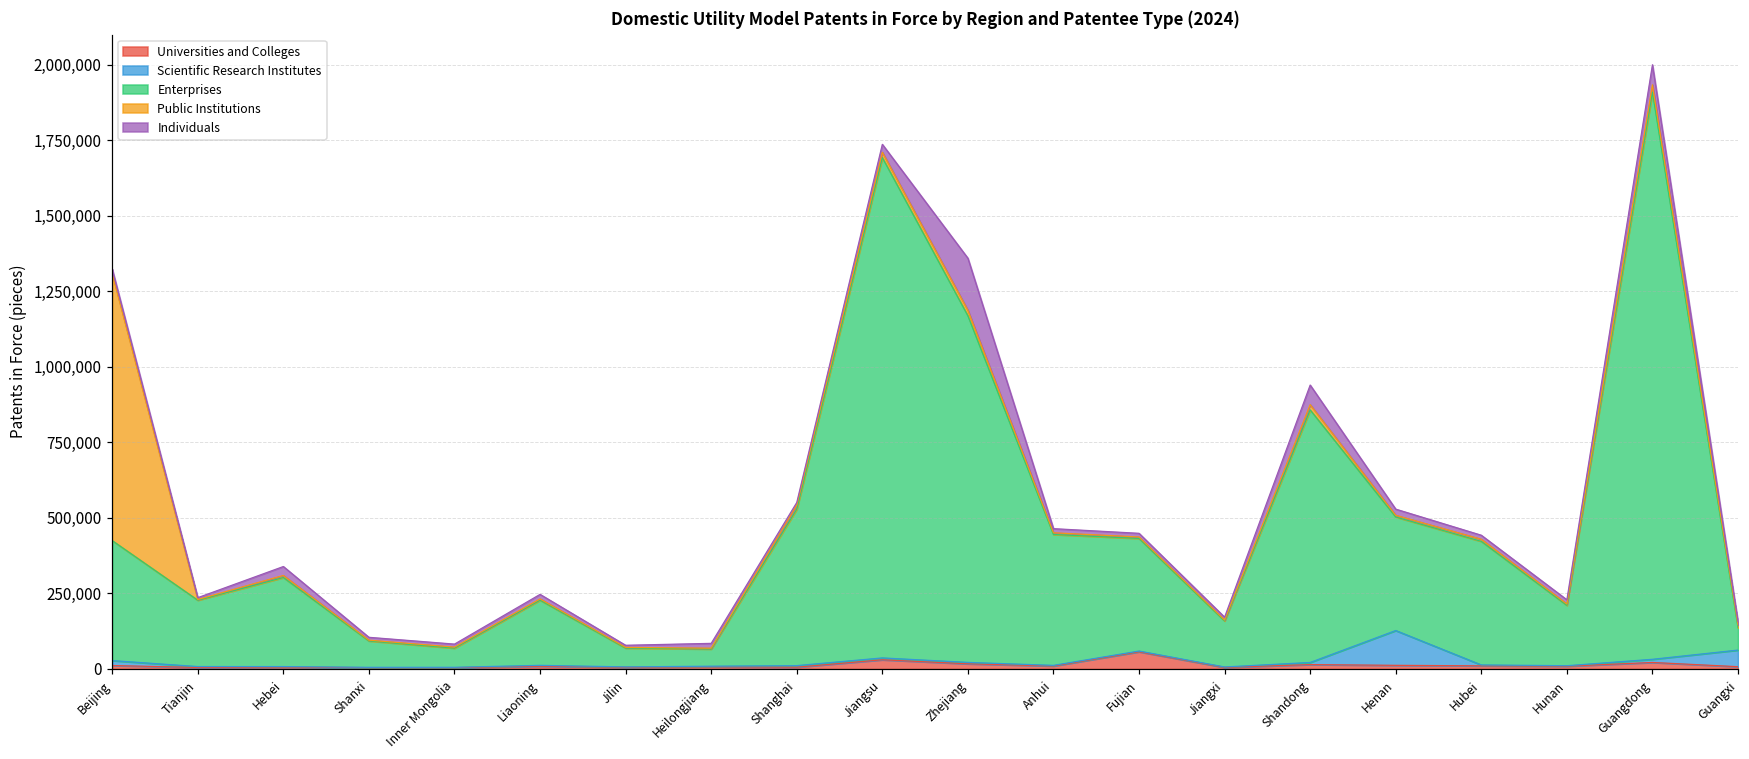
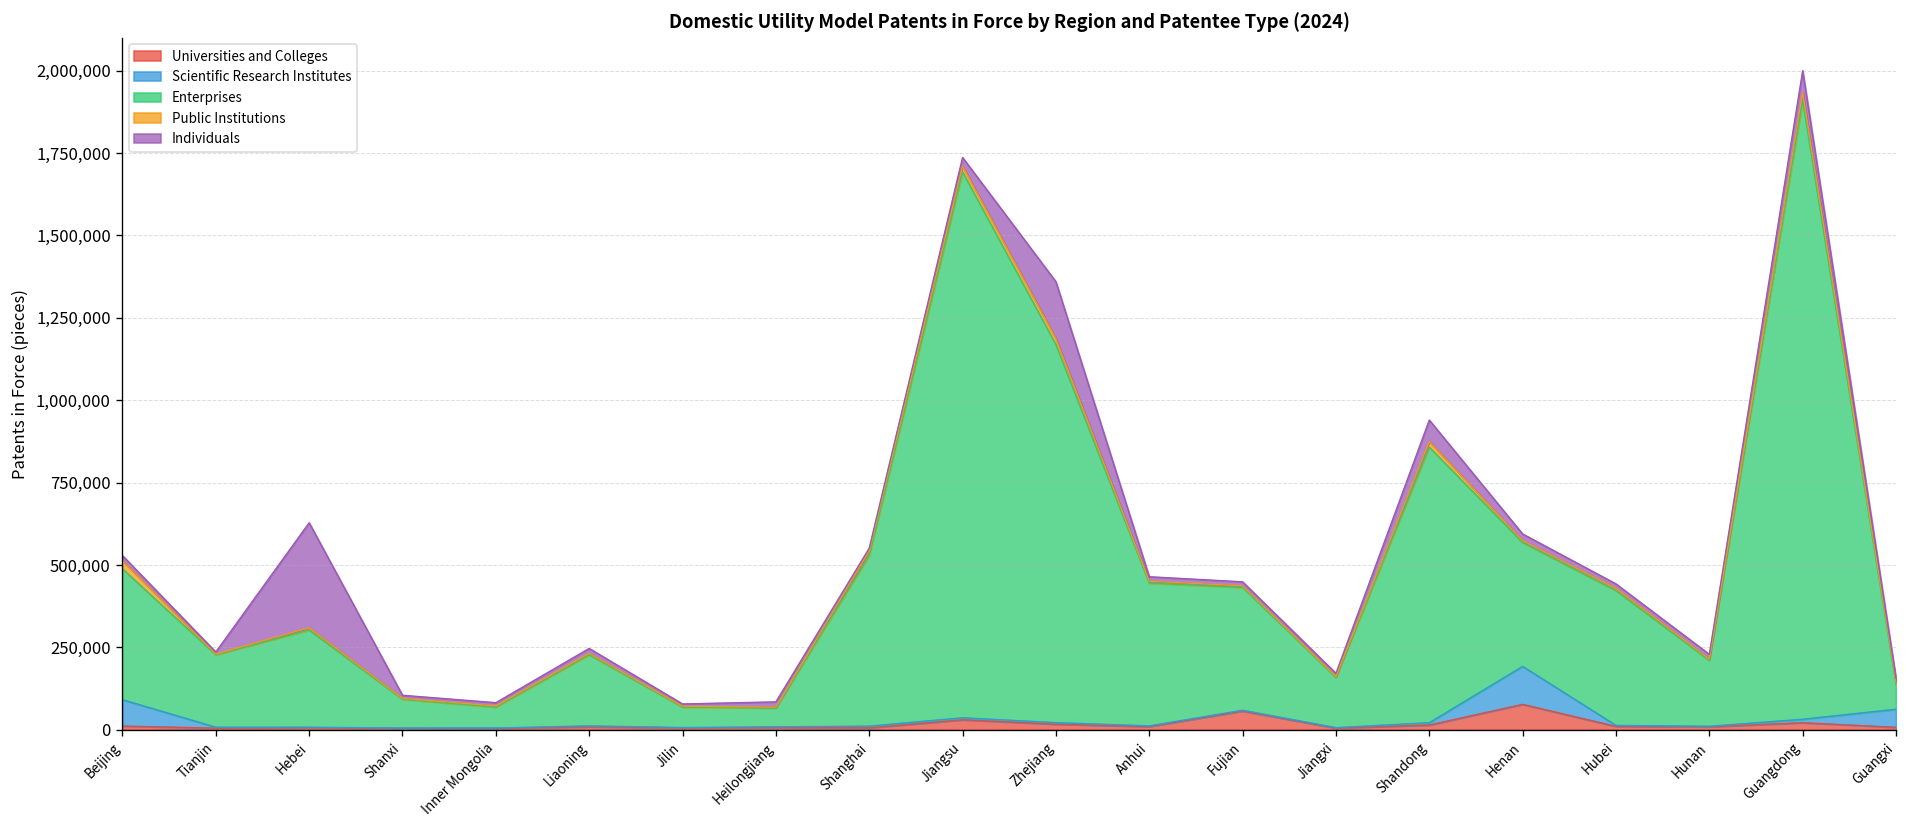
Scientific Research Institutes, Beijing: 20,000 -> 80,000
Public Institutions, Beijing: 880,000 -> 20,000
Individuals, Hebei: 30,000 -> 320,000
Universities and Colleges, Henan: 10,000 -> 80,000
